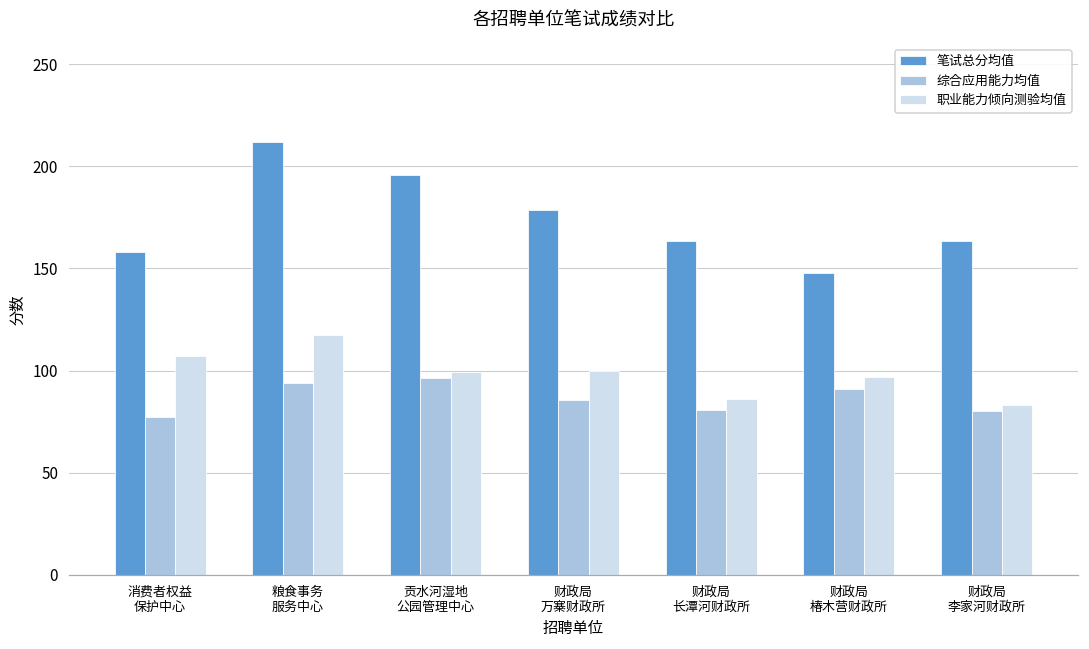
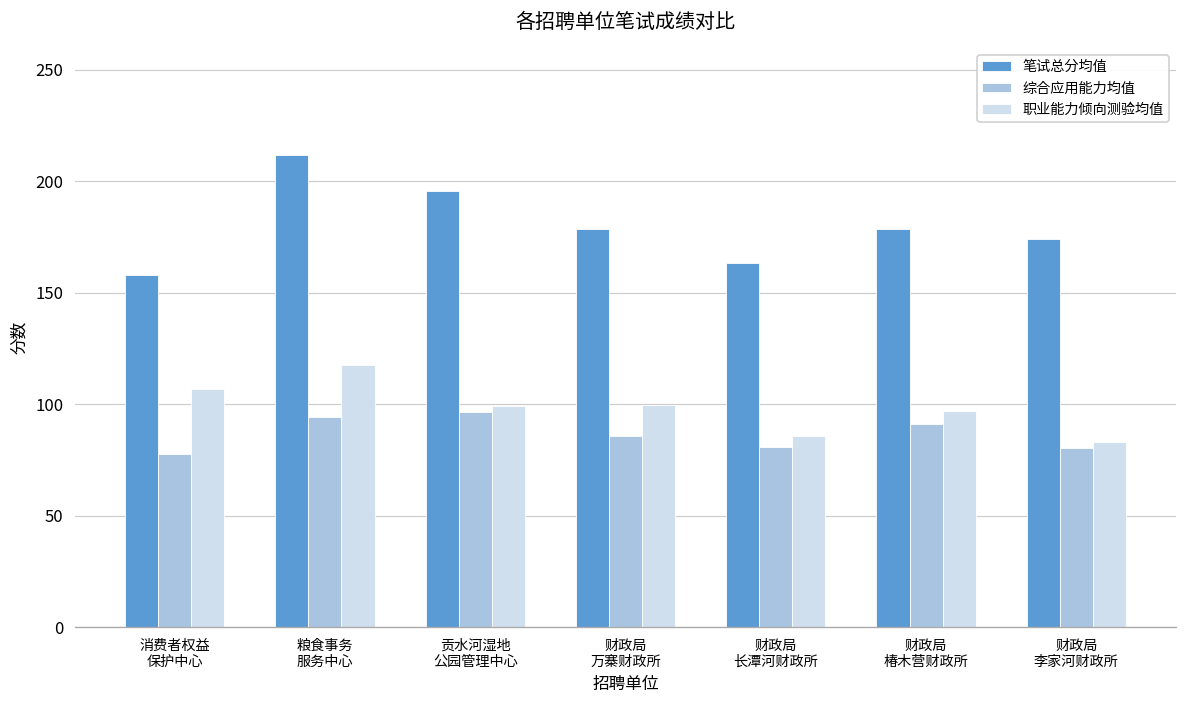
笔试总分均值, 财政局 椿木营财政所: 148 -> 179
笔试总分均值, 财政局 李家河财政所: 163 -> 174
